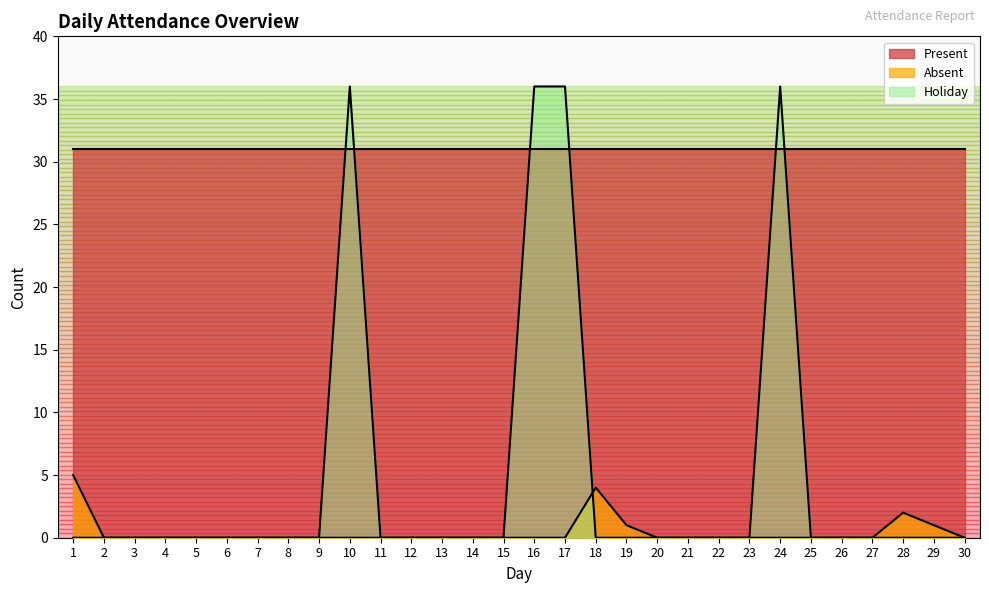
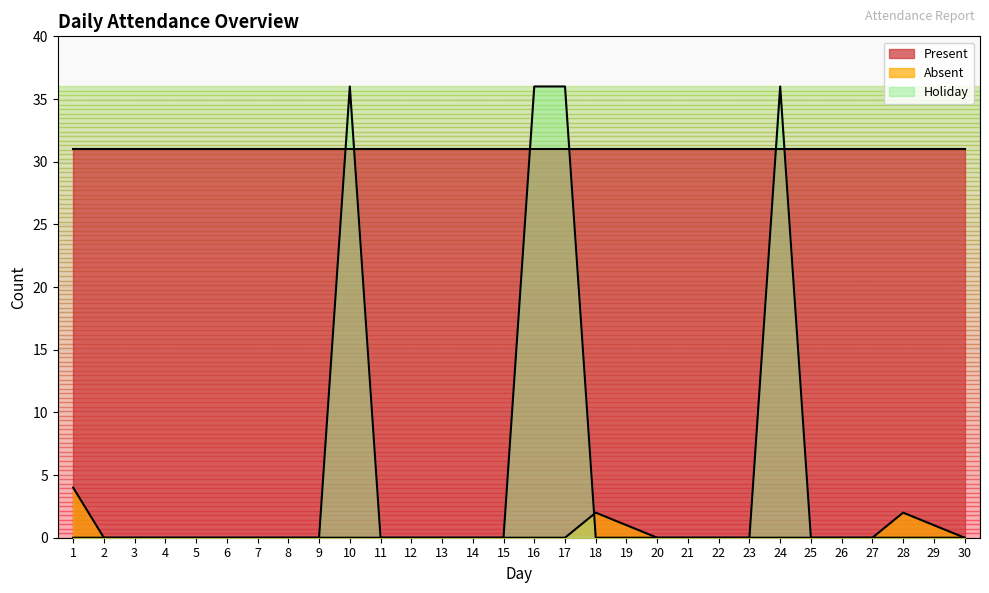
Absent, 1: 5 -> 4
Absent, 18: 4 -> 2
